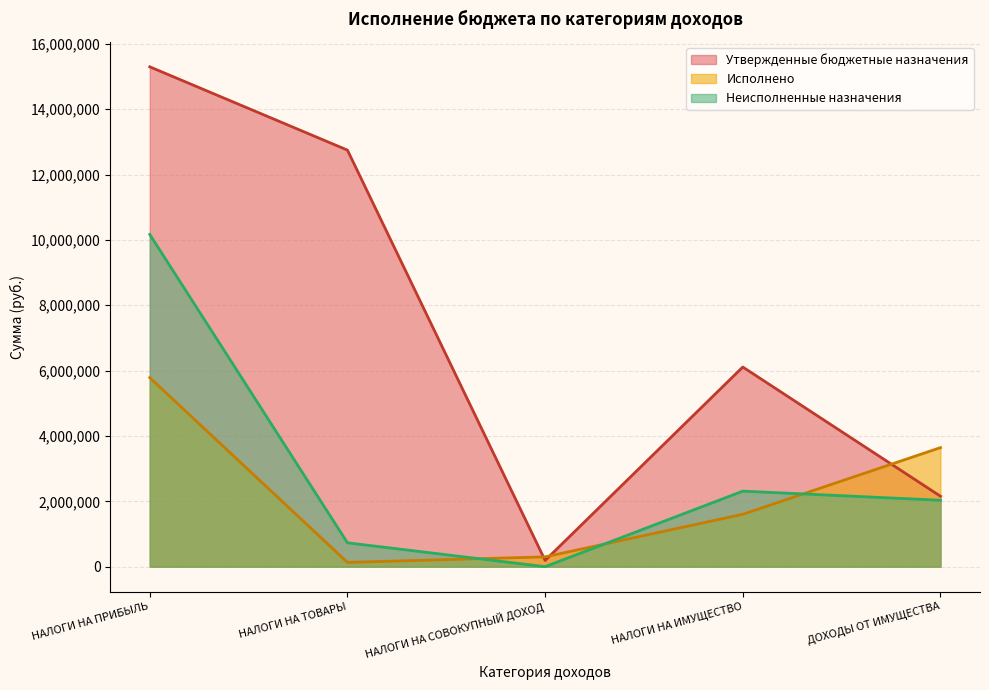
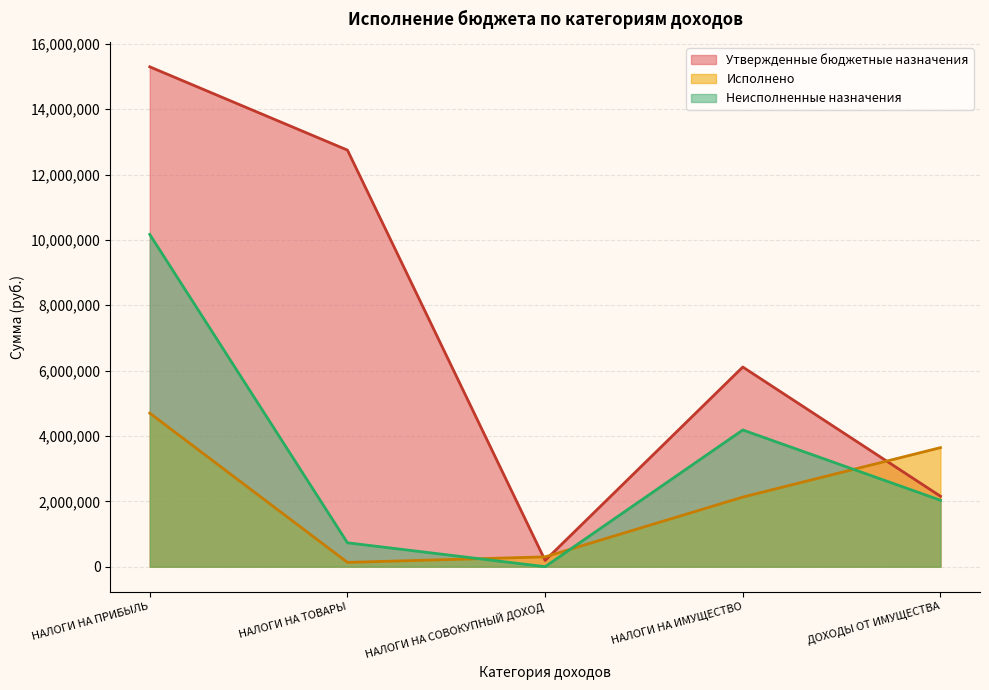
Исполнено, НАЛОГИ НА ПРИБЫЛЬ: 5,800,000 -> 4,700,000
Исполнено, НАЛОГИ НА ИМУЩЕСТВО: 1,600,000 -> 2,100,000
Неисполненные назначения, НАЛОГИ НА ИМУЩЕСТВО: 2,300,000 -> 4,200,000
